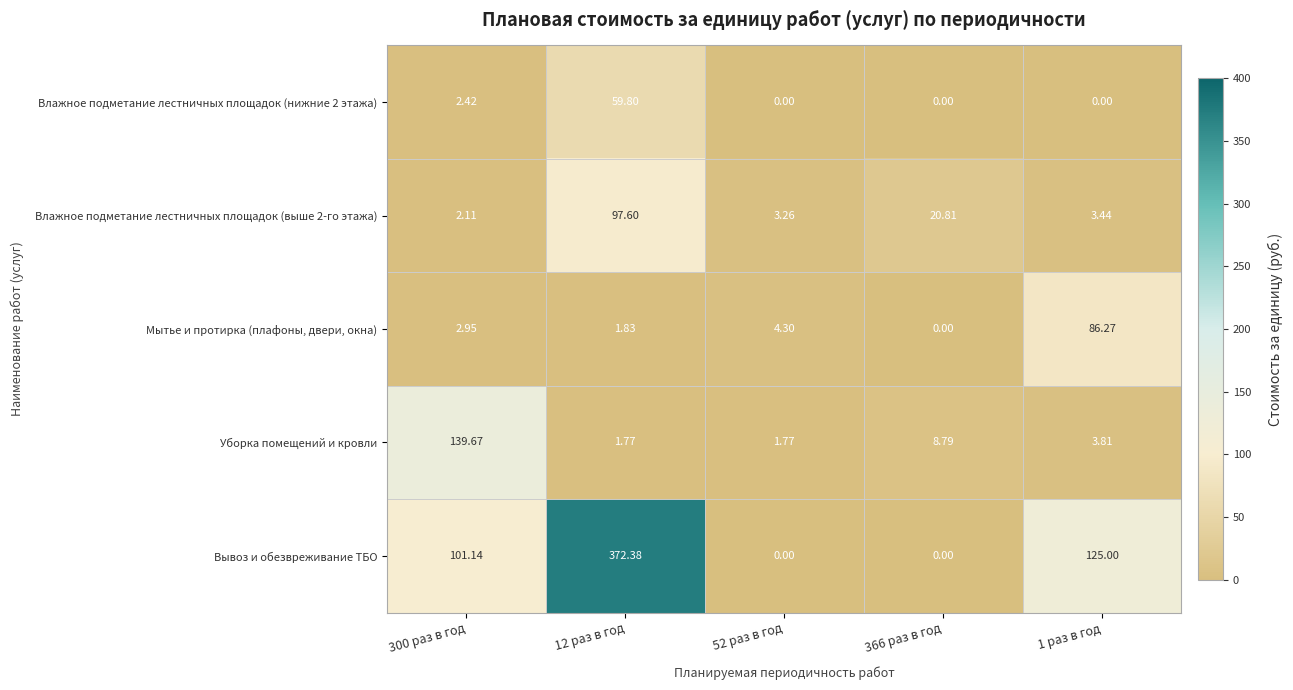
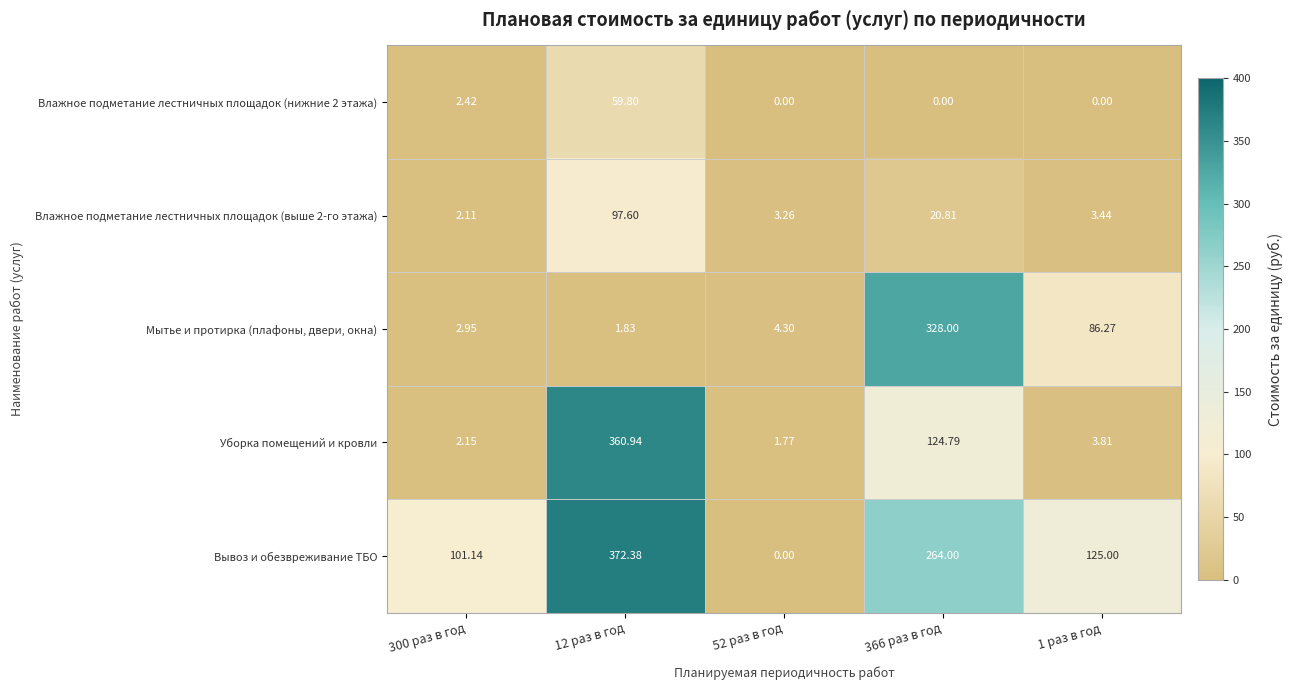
Мытье и протирка (плафоны, двери, окна), 366 раз в год: 0.00 -> 328.00
Уборка помещений и кровли, 300 раз в год: 139.67 -> 2.15
Уборка помещений и кровли, 12 раз в год: 1.77 -> 360.94
Уборка помещений и кровли, 366 раз в год: 8.79 -> 124.79
Вывоз и обезвреживание ТБО, 366 раз в год: 0.00 -> 264.00
